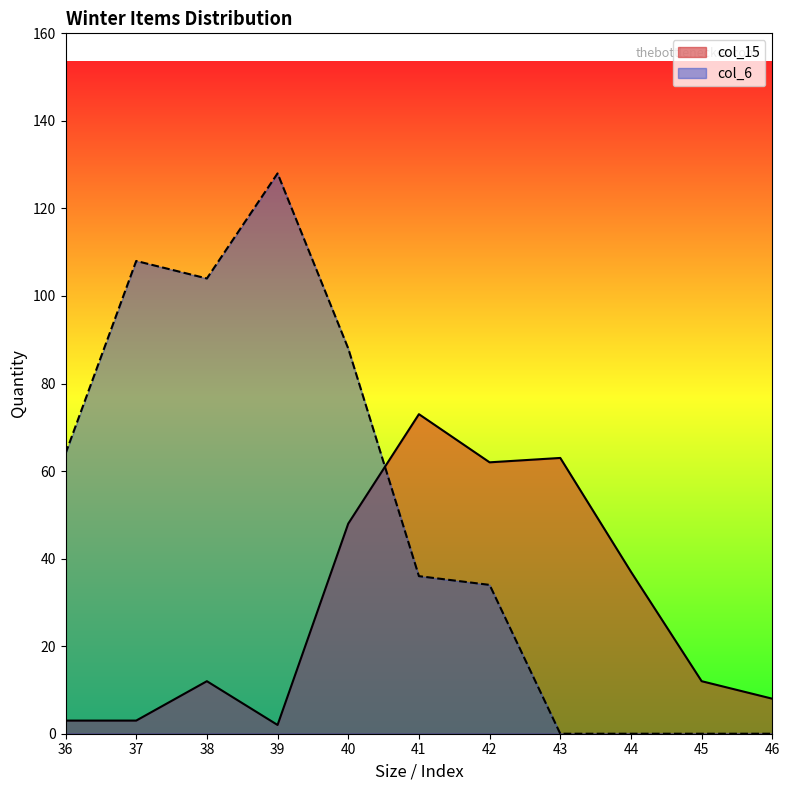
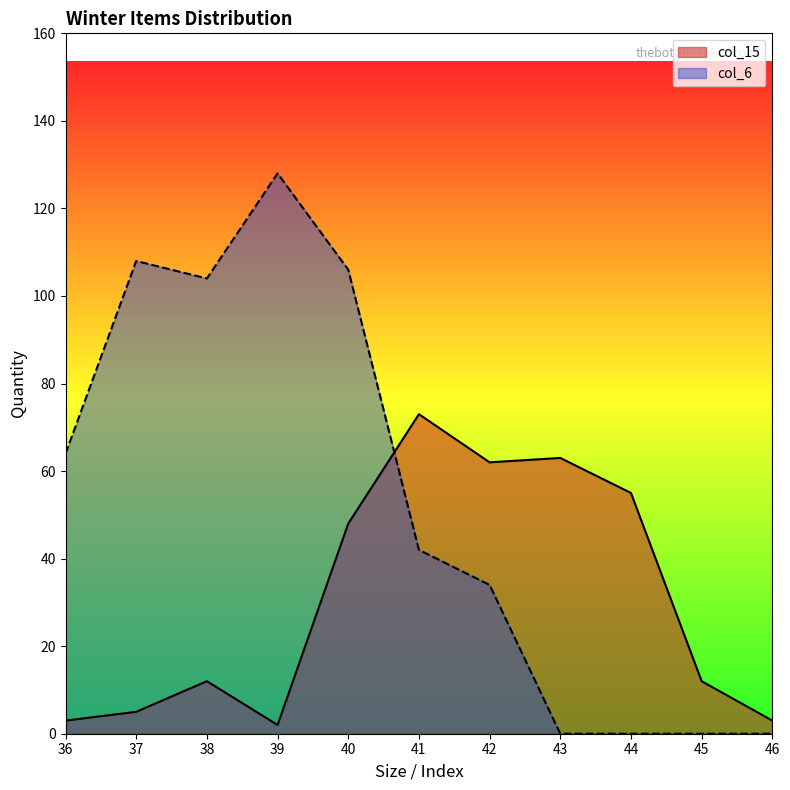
col_15, 37: 3 -> 5
col_6, 40: 88 -> 106
col_6, 41: 36 -> 42
col_15, 44: 37 -> 55
col_15, 46: 8 -> 3
